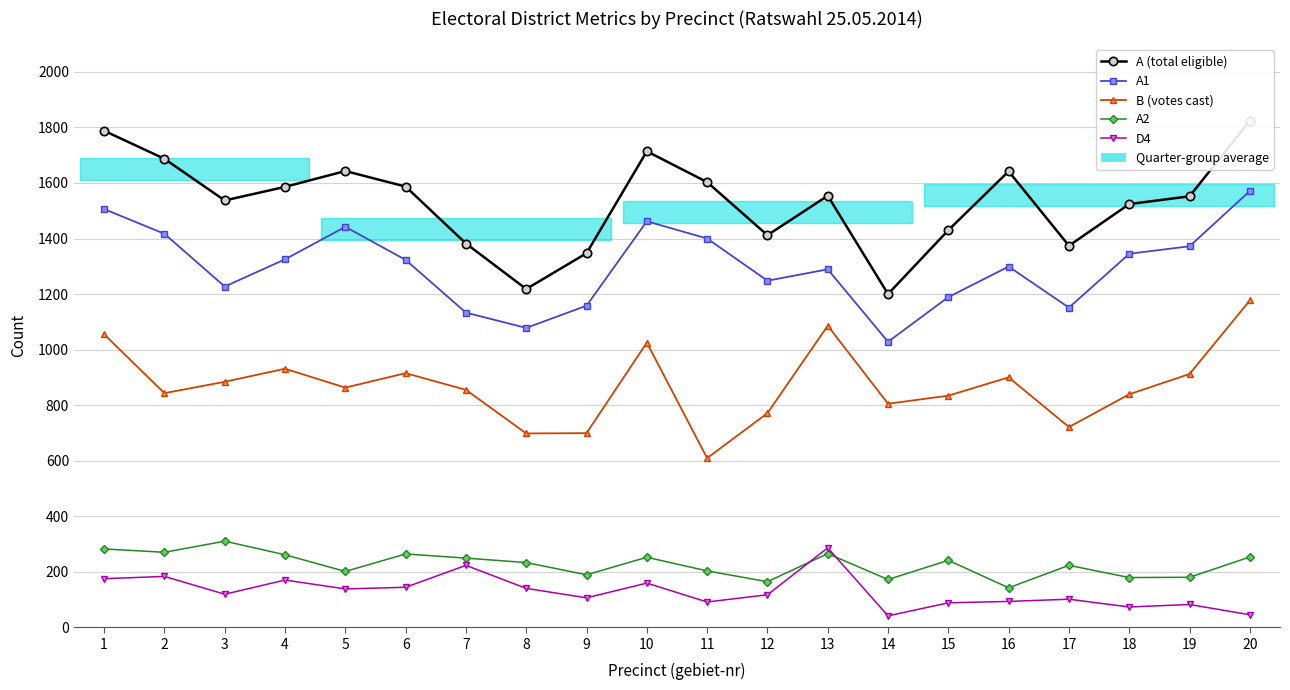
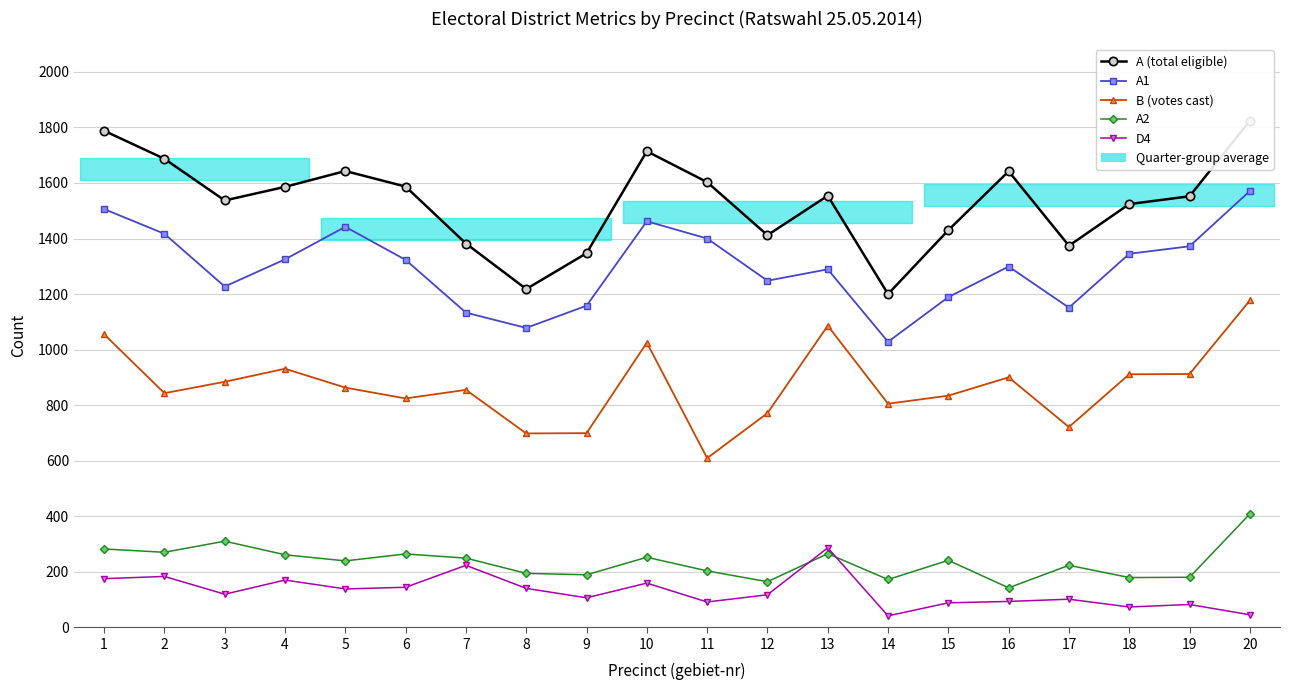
A2, 5: 200 -> 240
B (votes cast), 6: 920 -> 820
A2, 8: 230 -> 190
B (votes cast), 18: 840 -> 910
A2, 20: 250 -> 410
